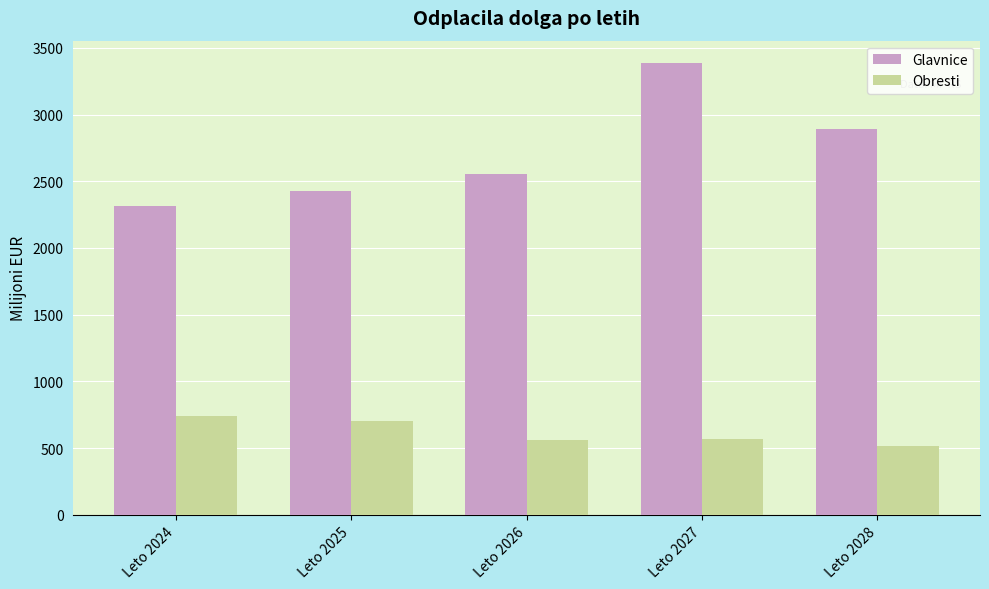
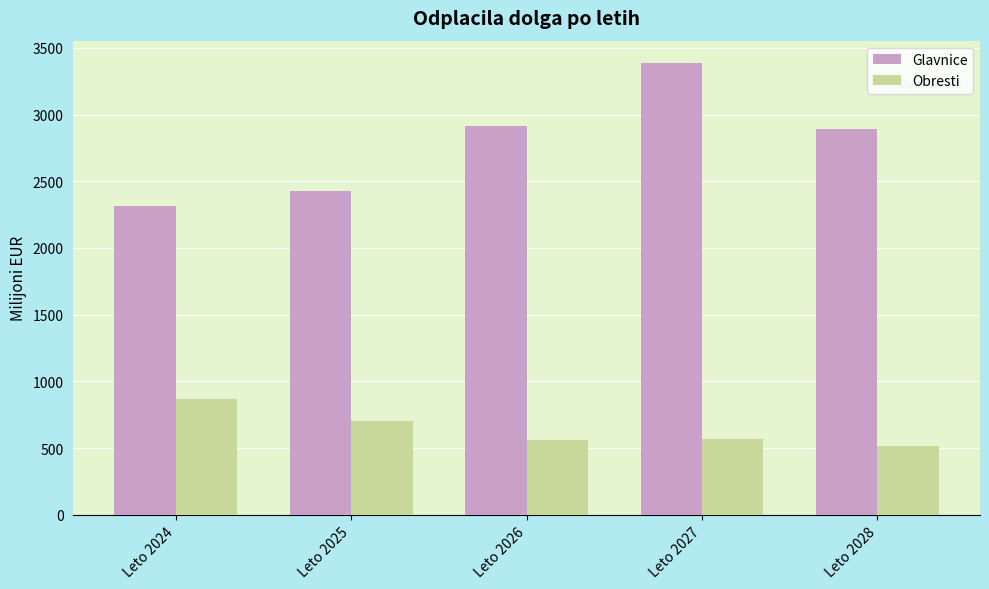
Obresti, Leto 2024: 740 -> 870
Glavnice, Leto 2026: 2560 -> 2920
